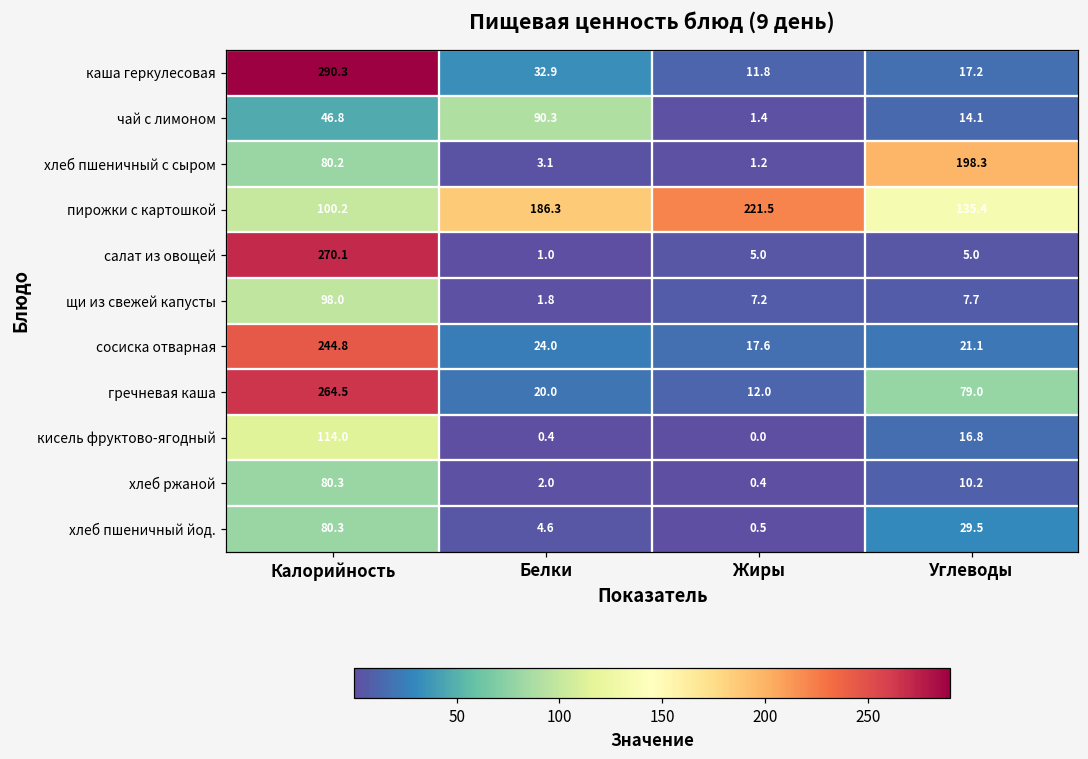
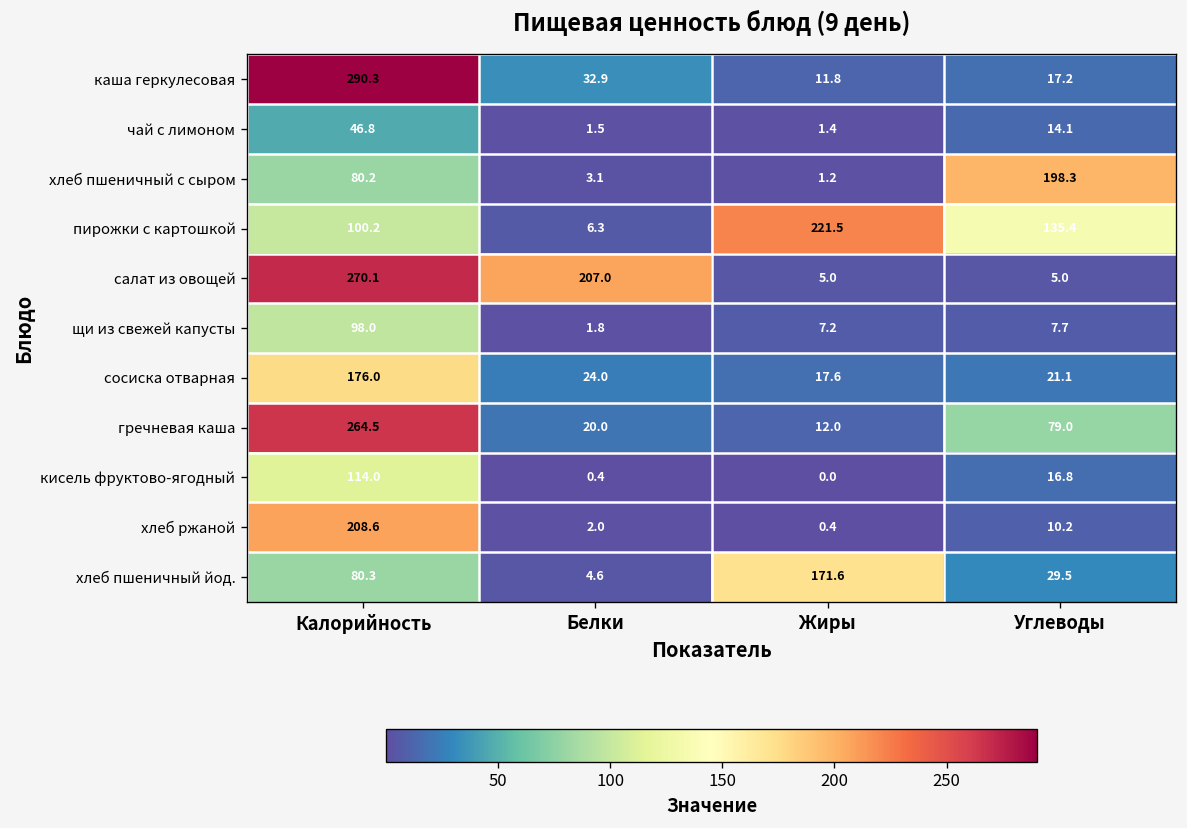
чай с лимоном, Белки: 90.3 -> 1.5
пирожки с картошкой, Белки: 186.3 -> 6.3
салат из овощей, Белки: 1.0 -> 207.0
сосиска отварная, Калорийность: 244.8 -> 176.0
хлеб ржаной, Калорийность: 80.3 -> 208.6
хлеб пшеничный йод., Жиры: 0.5 -> 171.6
